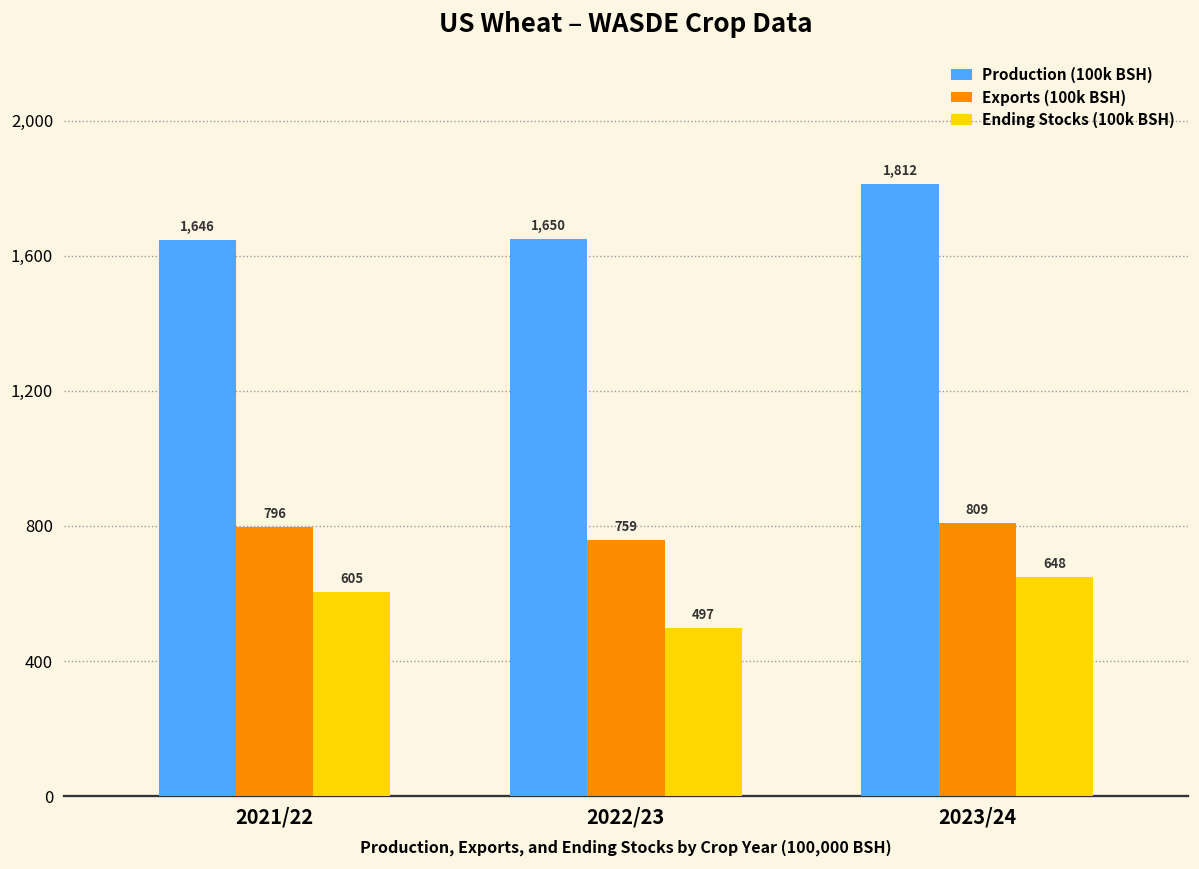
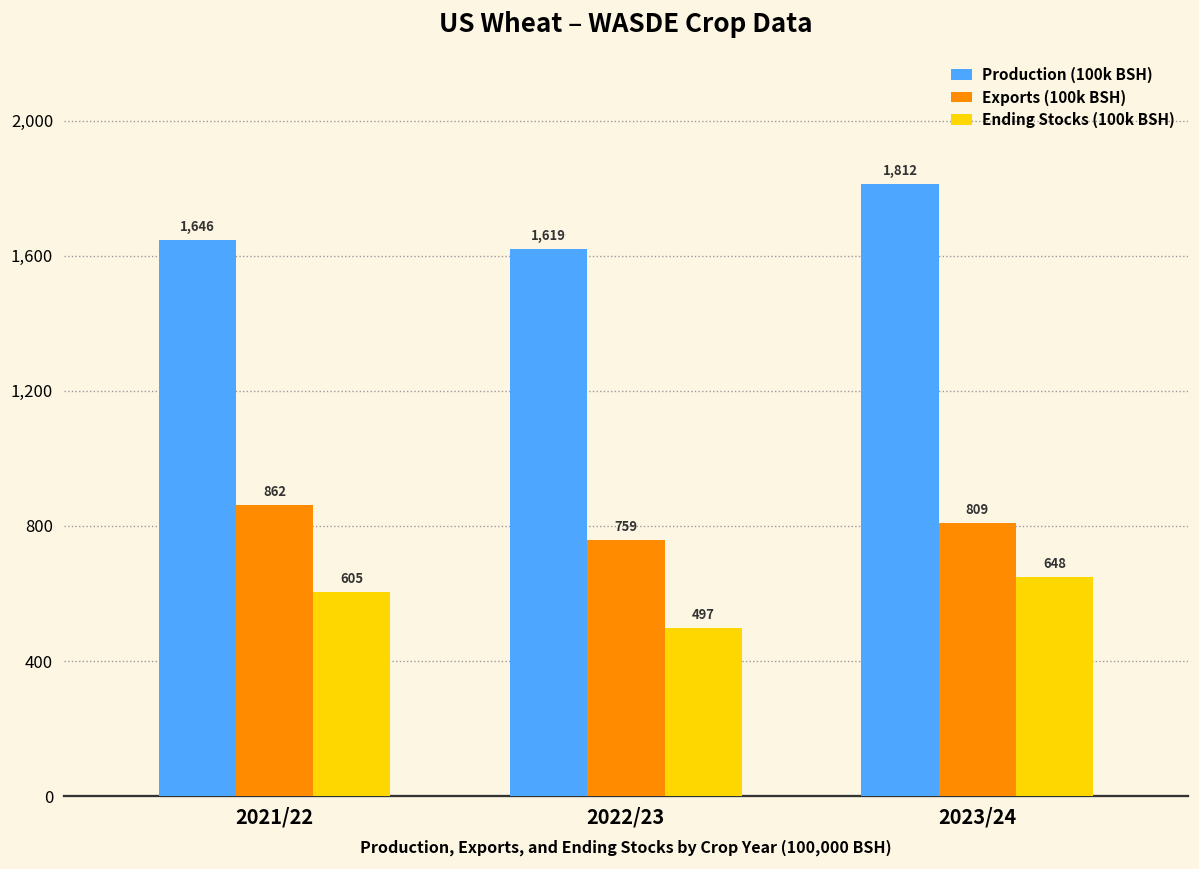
Exports (100k BSH), 2021/22: 796 -> 862
Production (100k BSH), 2022/23: 1,650 -> 1,619
